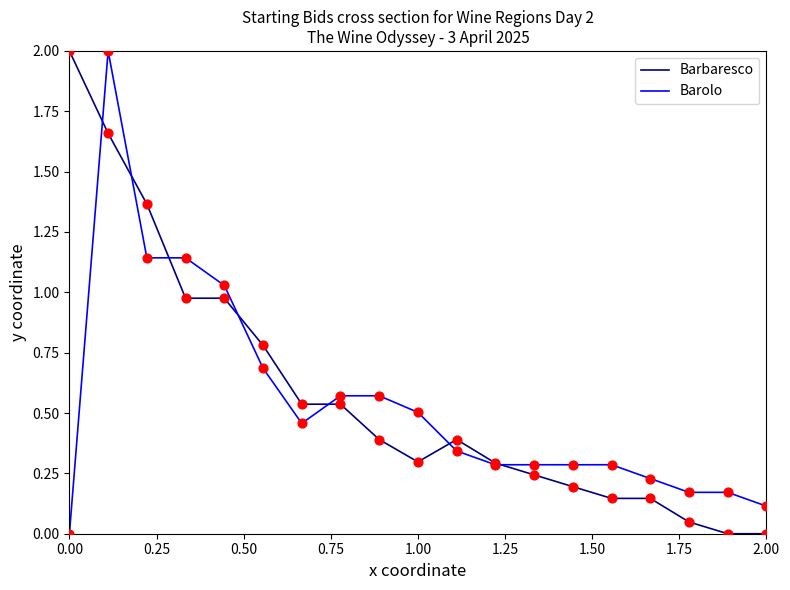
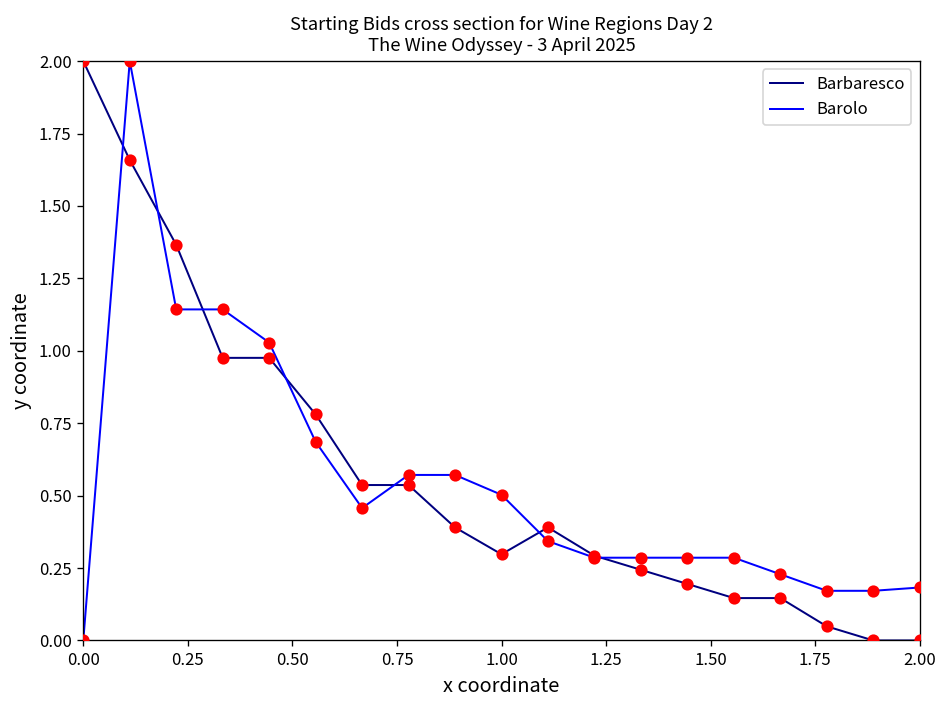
Barolo, 2.00: 0.11 -> 0.18
